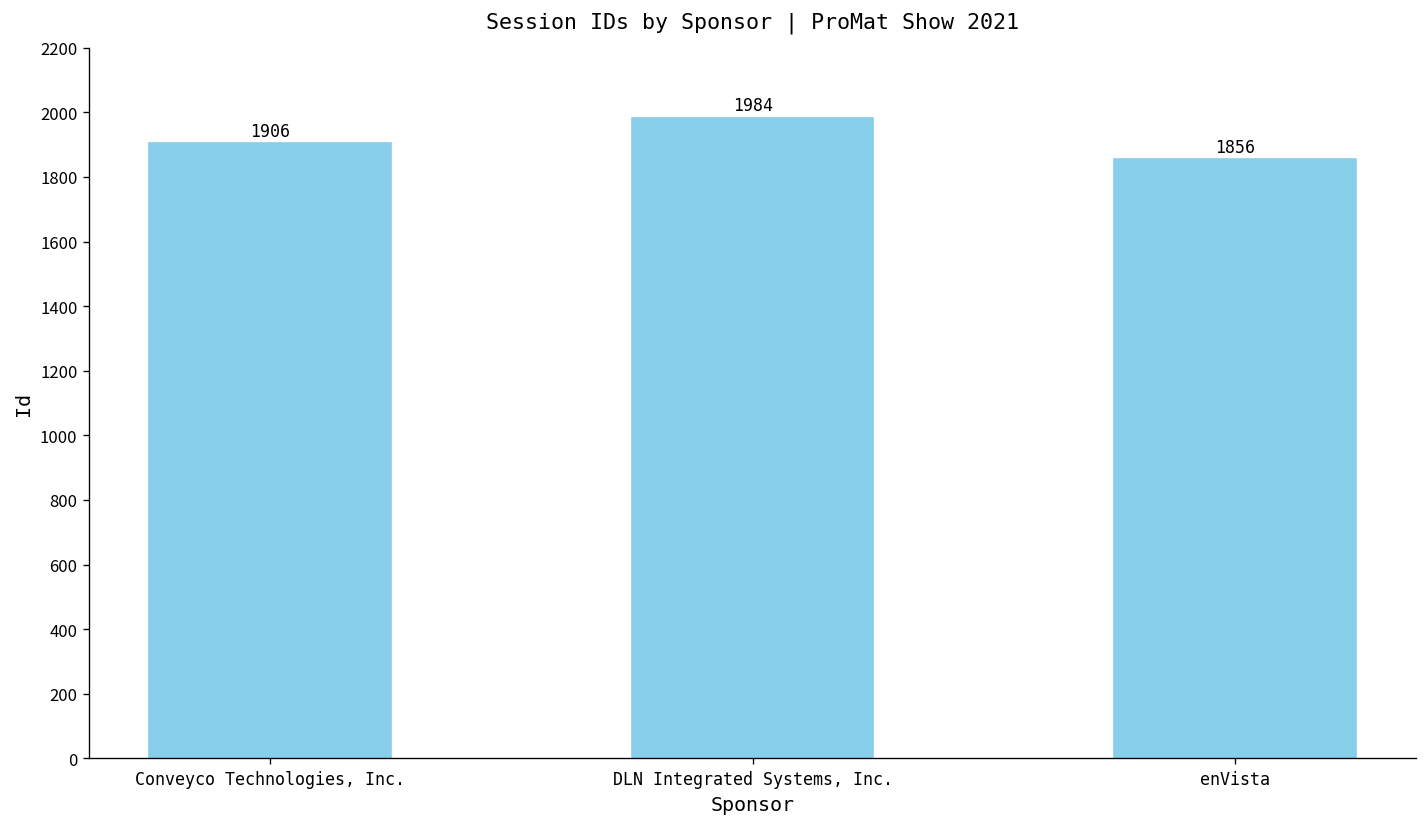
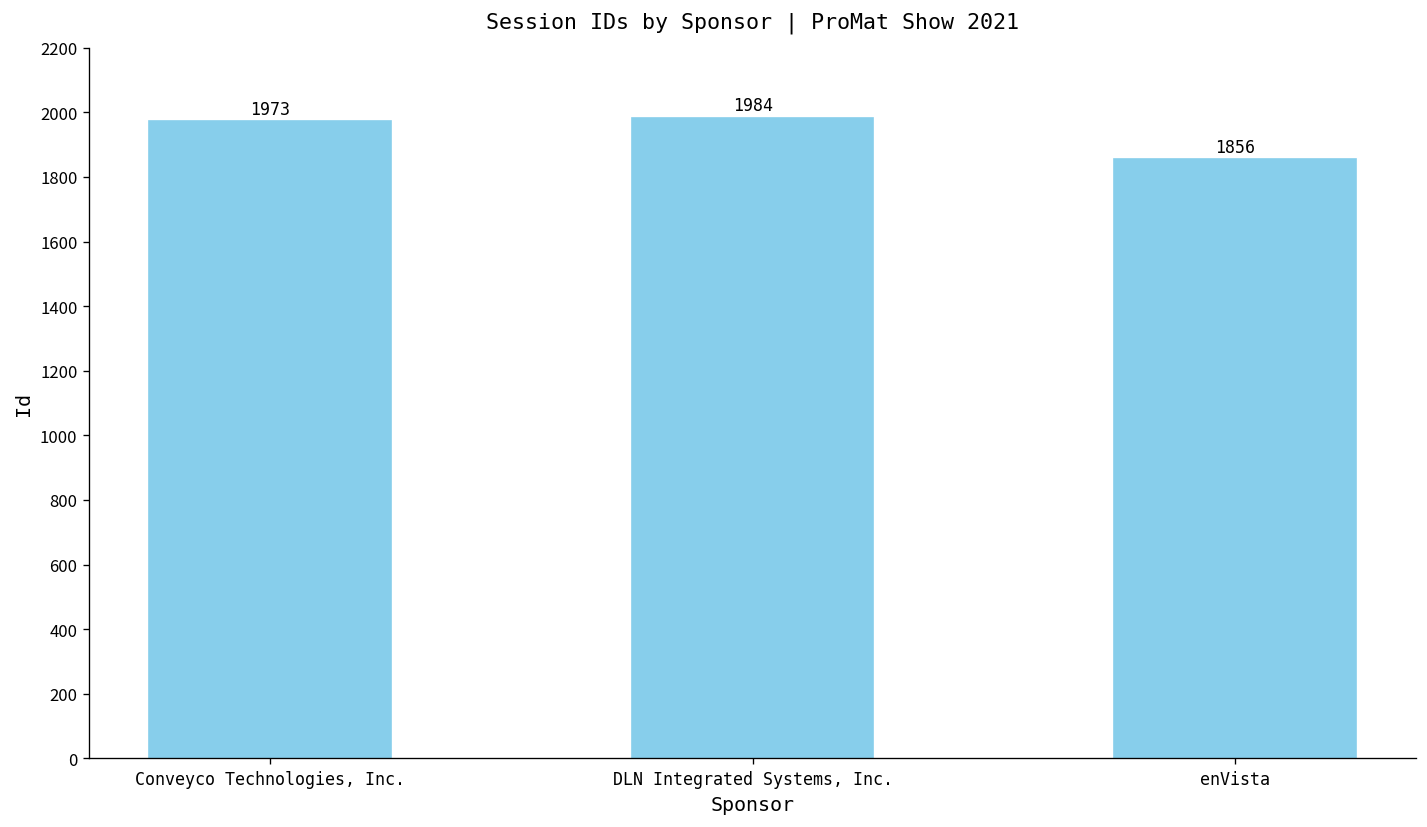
Conveyco Technologies, Inc.: 1906 -> 1973
